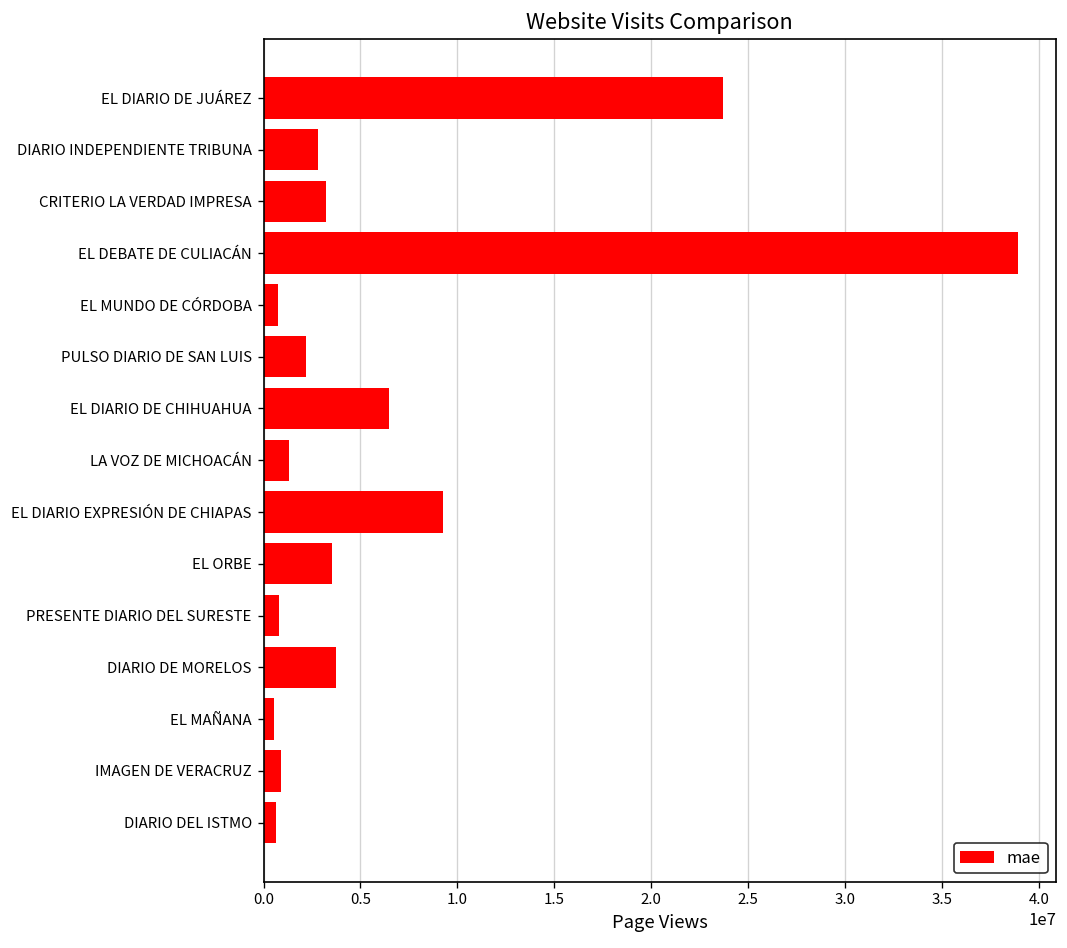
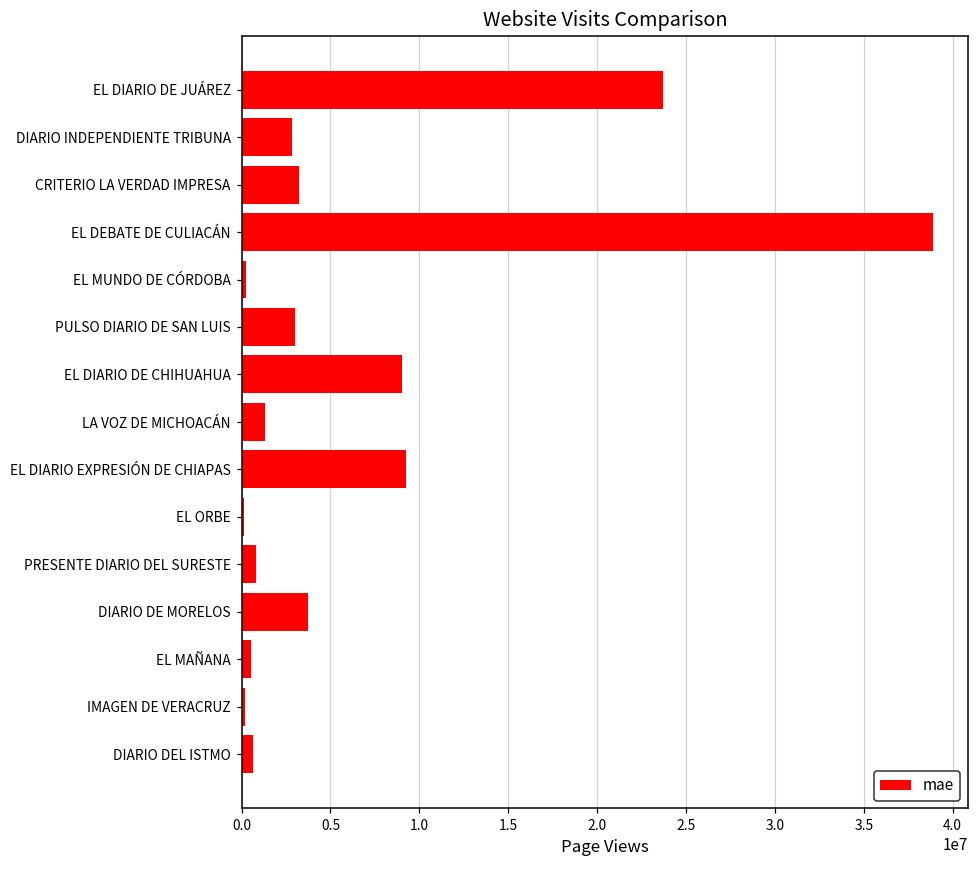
EL MUNDO DE CÓRDOBA: 700000 -> 300000
PULSO DIARIO DE SAN LUIS: 2200000 -> 3000000
EL DIARIO DE CHIHUAHUA: 6500000 -> 9000000
EL ORBE: 3500000 -> 200000
IMAGEN DE VERACRUZ: 900000 -> 200000
